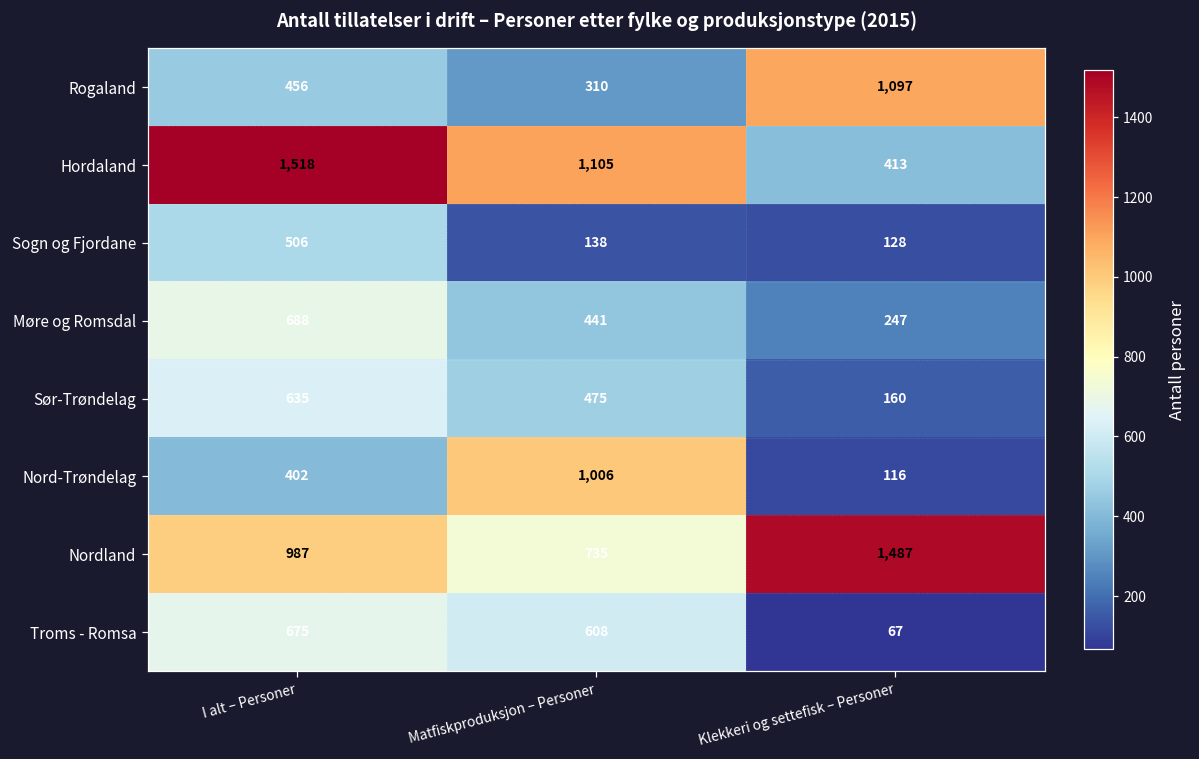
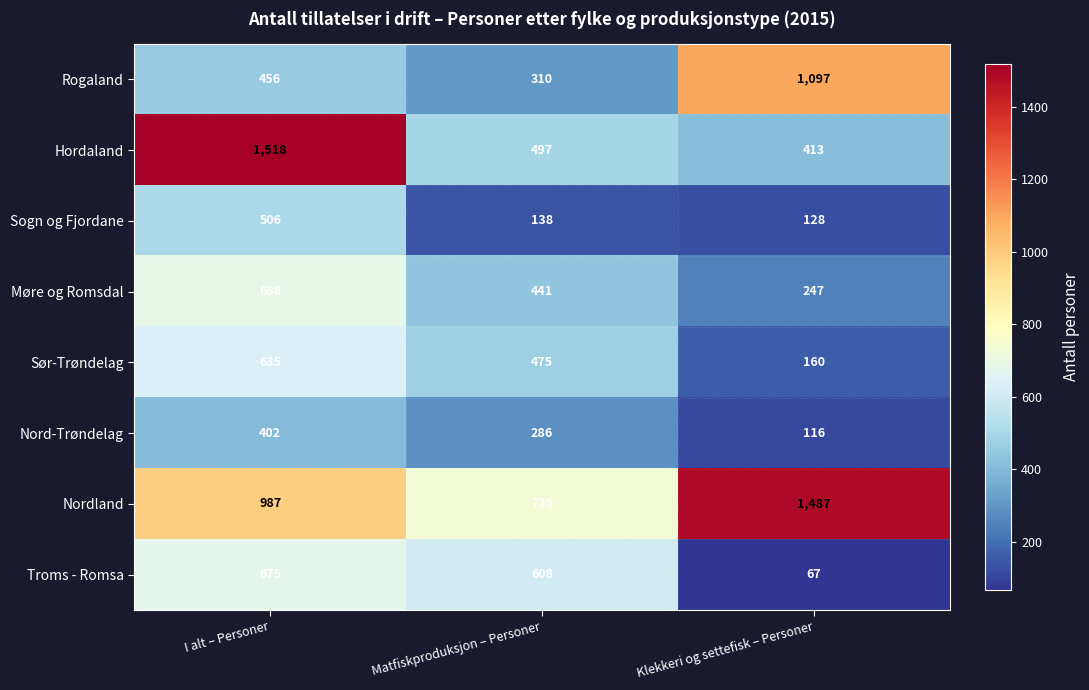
Hordaland, Matfiskproduksjon – Personer: 1,105 -> 497
Nord-Trøndelag, Matfiskproduksjon – Personer: 1,006 -> 286
